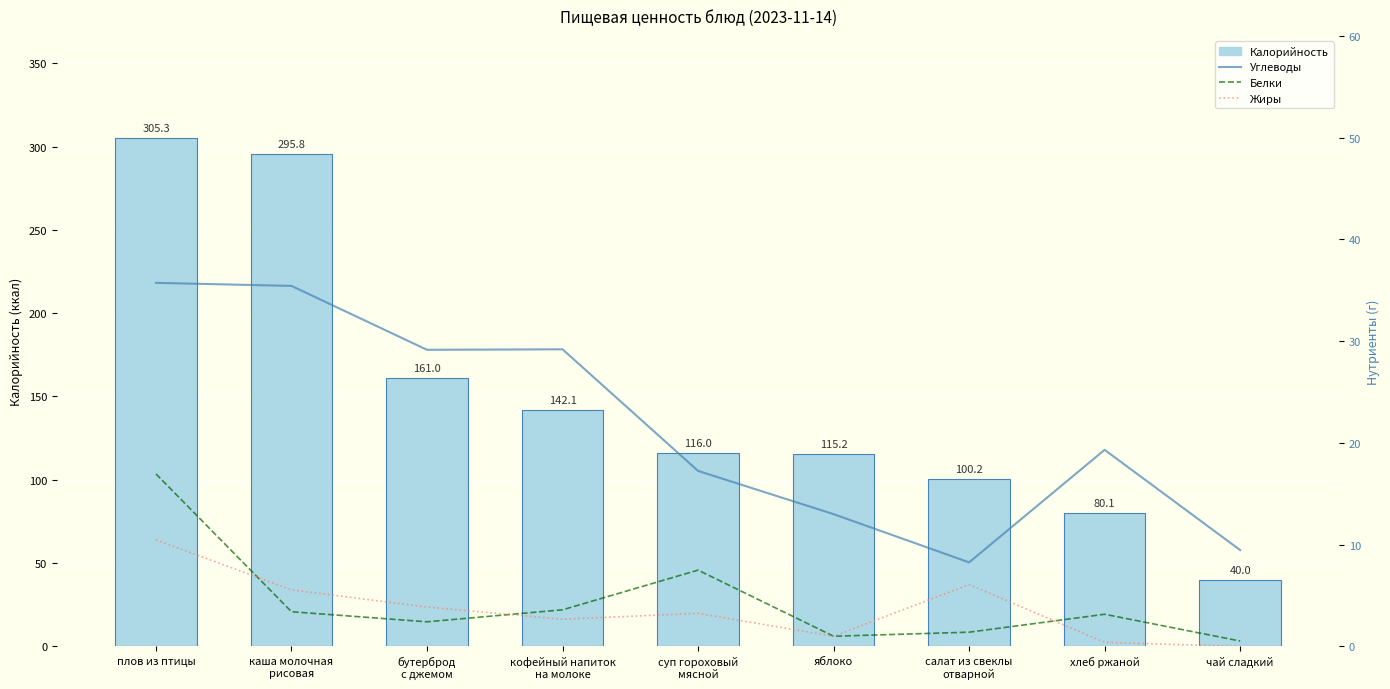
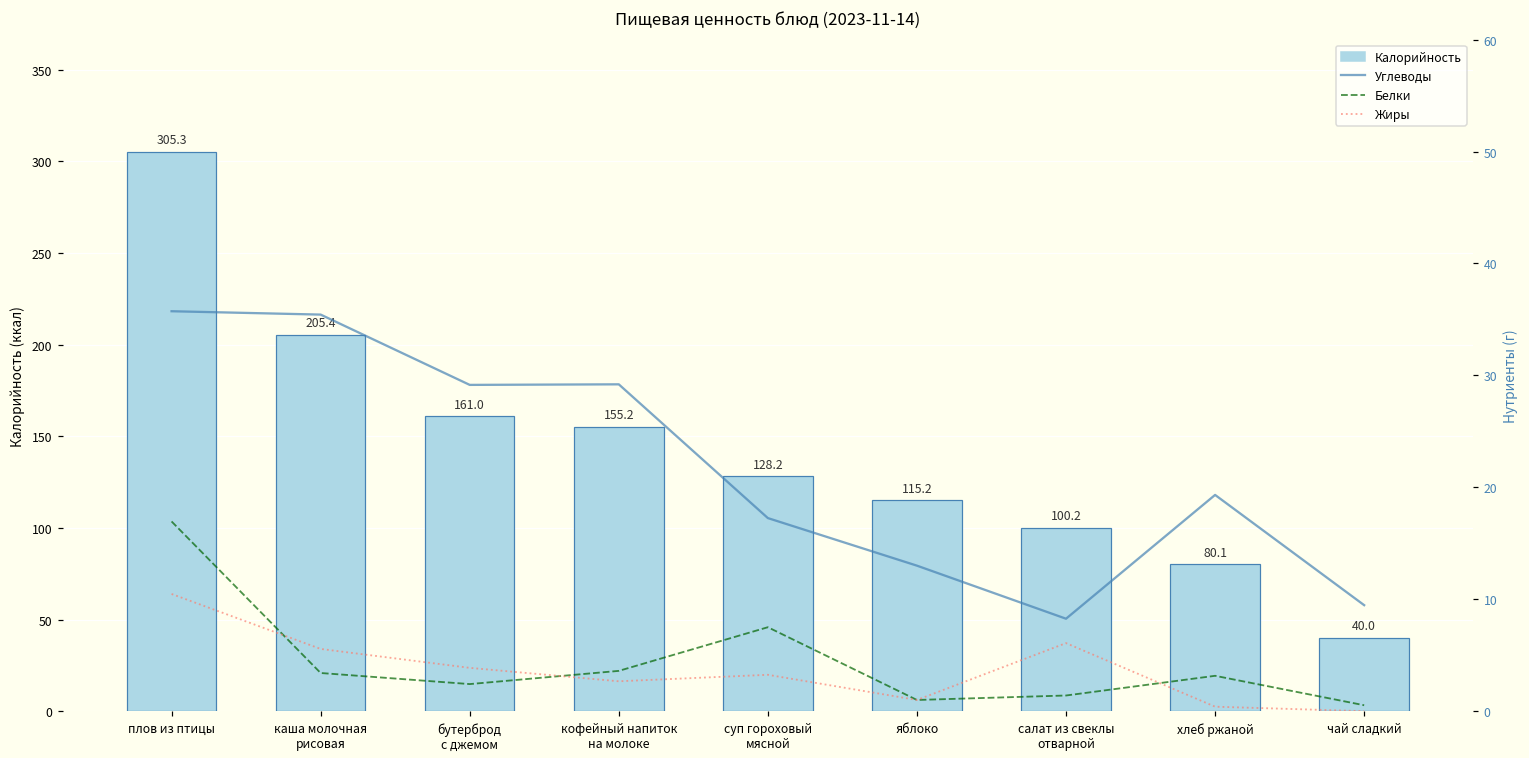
Калорийность, каша молочная рисовая: 295.8 -> 205.4
Калорийность, кофейный напиток на молоке: 142.1 -> 155.2
Калорийность, суп гороховый мясной: 116.0 -> 128.2
